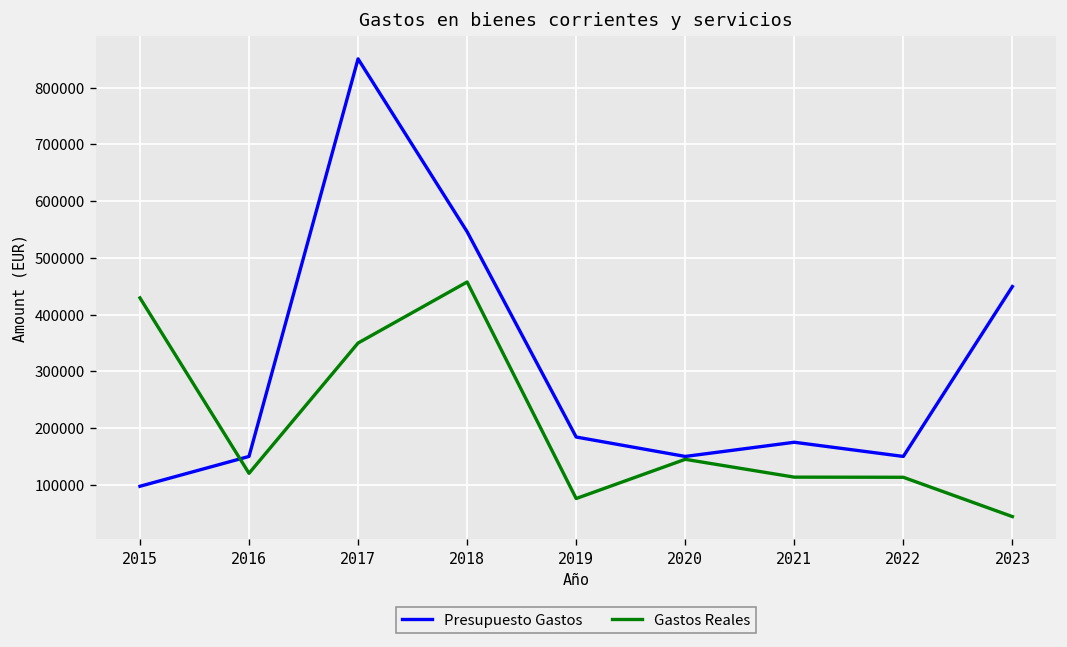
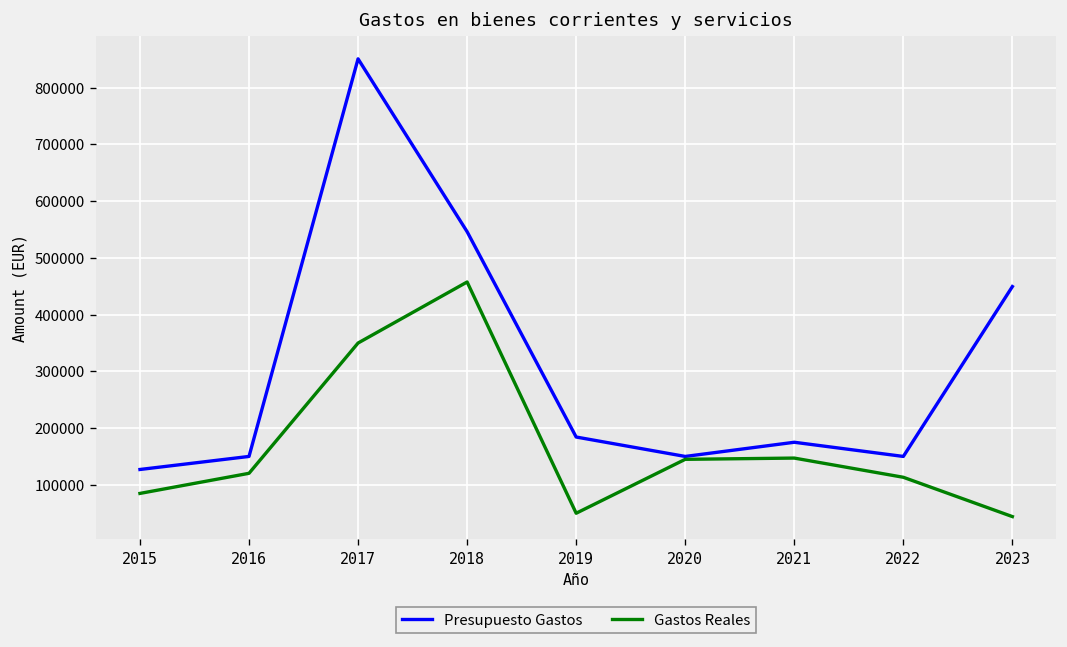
Presupuesto Gastos, 2015: 100000 -> 130000
Gastos Reales, 2015: 430000 -> 80000
Gastos Reales, 2019: 80000 -> 50000
Gastos Reales, 2021: 110000 -> 150000
